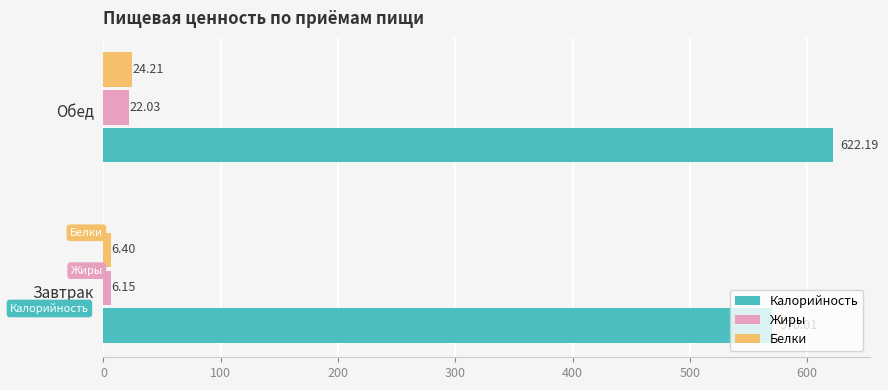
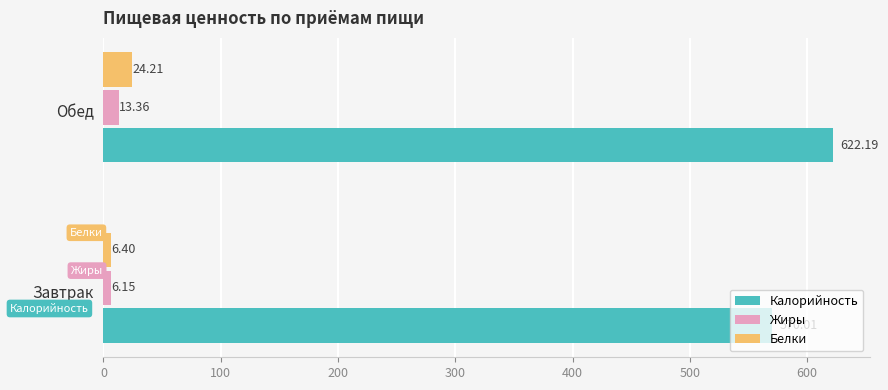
Жиры, Обед: 22.03 -> 13.36
